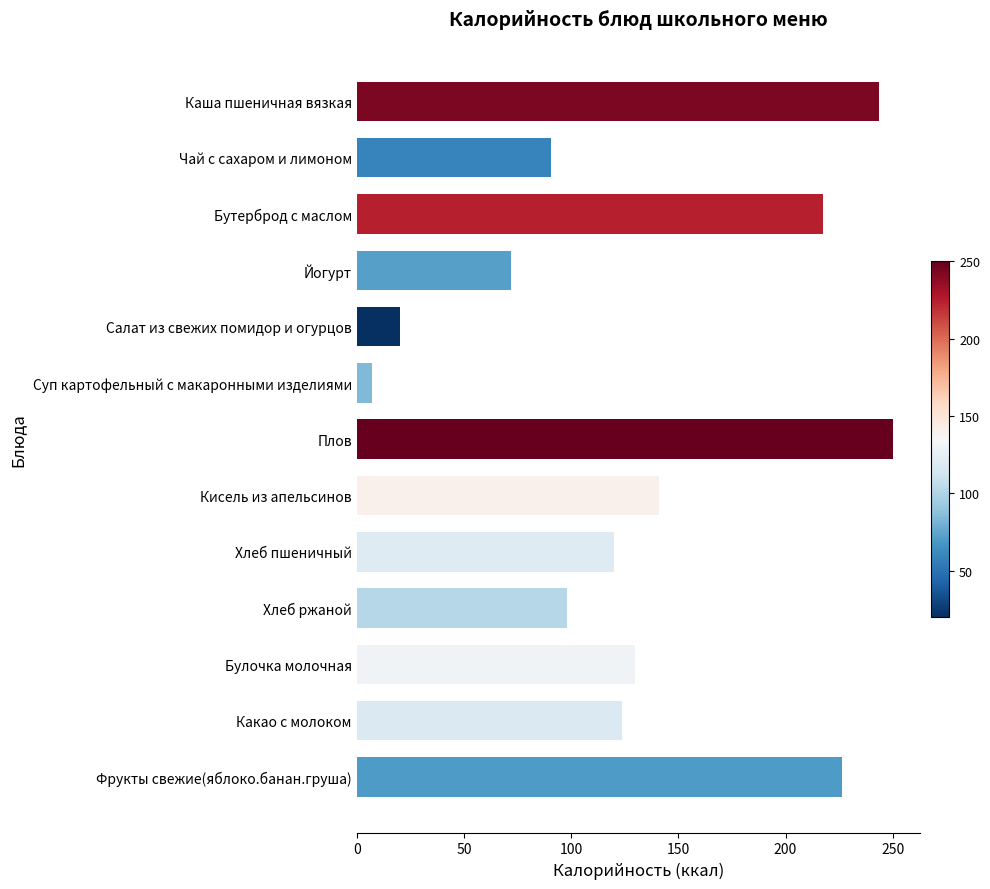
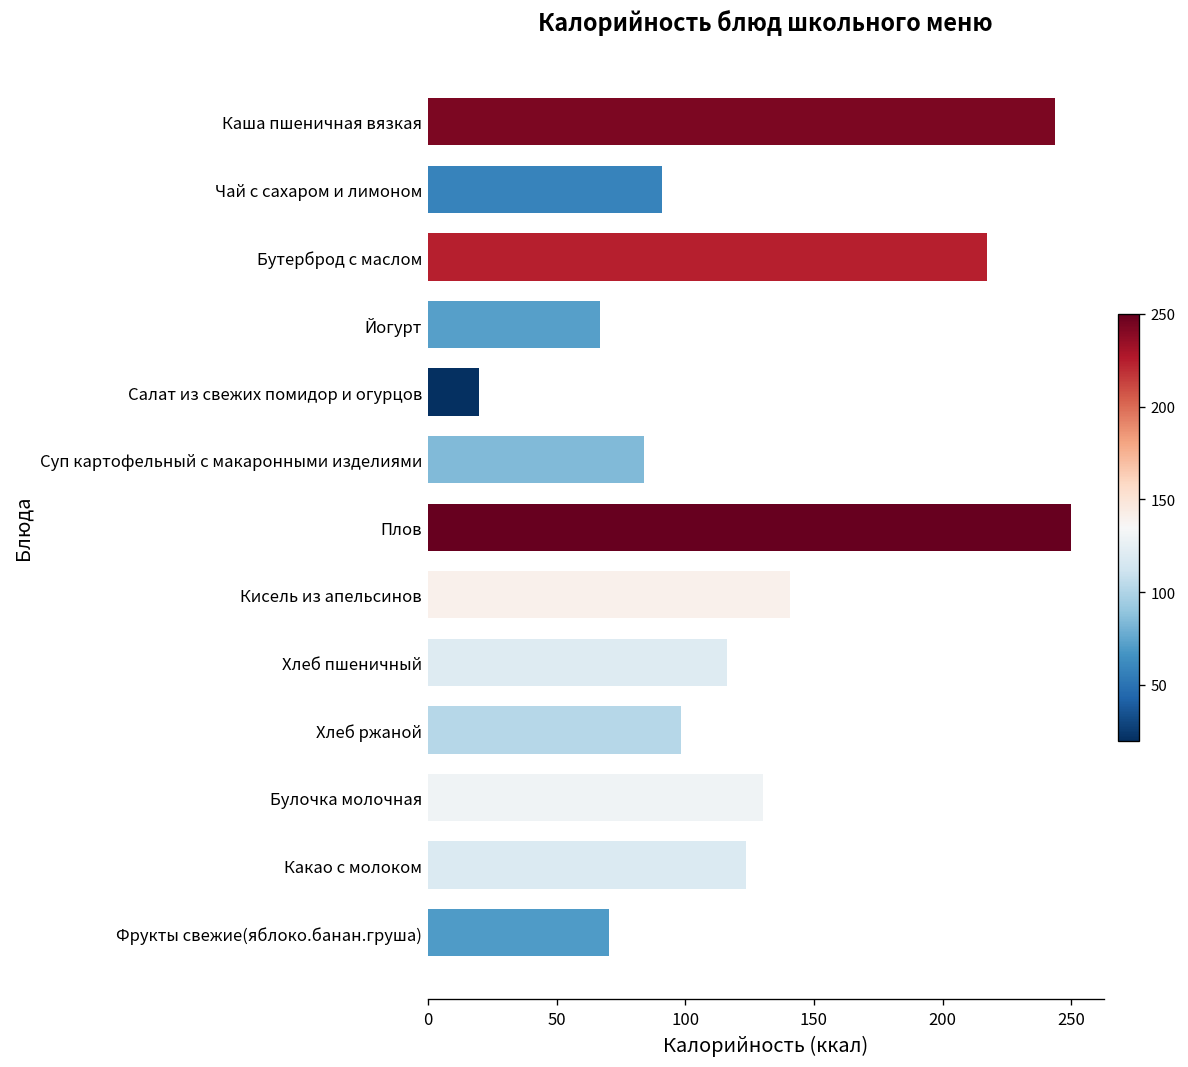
Йогурт: 72 -> 67
Суп картофельный с макаронными изделиями: 7 -> 84
Хлеб пшеничный: 120 -> 116
Фрукты свежие(яблоко.банан.груша): 226 -> 70
